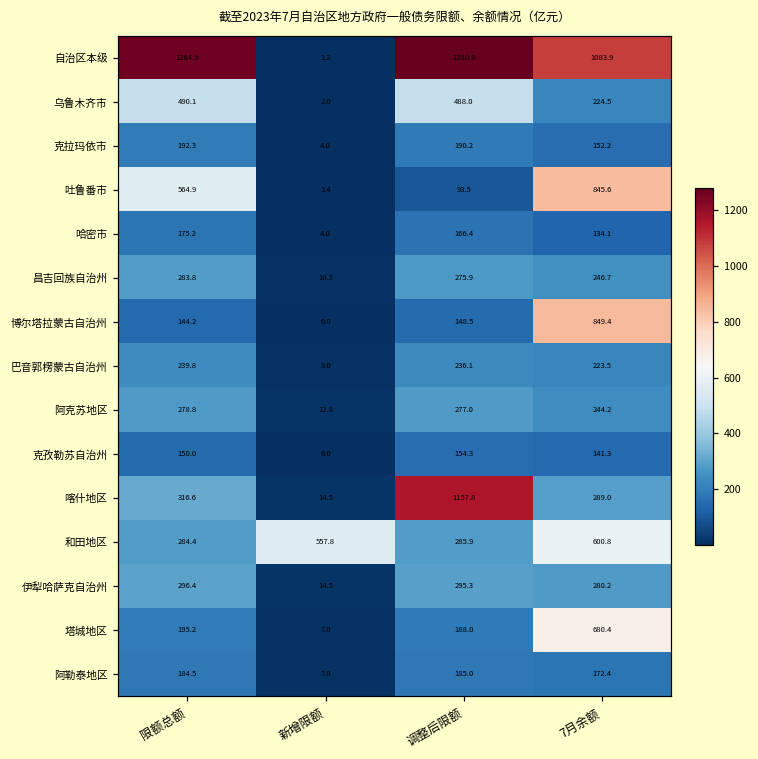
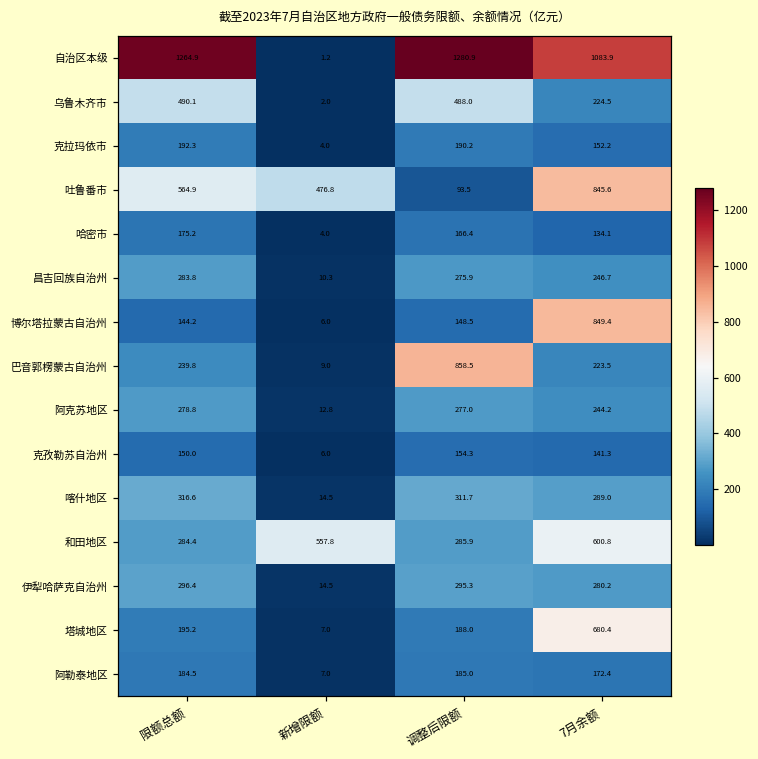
吐鲁番市, 新增限额: 3.4 -> 476.8
巴音郭楞蒙古自治州, 调整后限额: 236.1 -> 858.5
喀什地区, 调整后限额: 1157.8 -> 311.7
